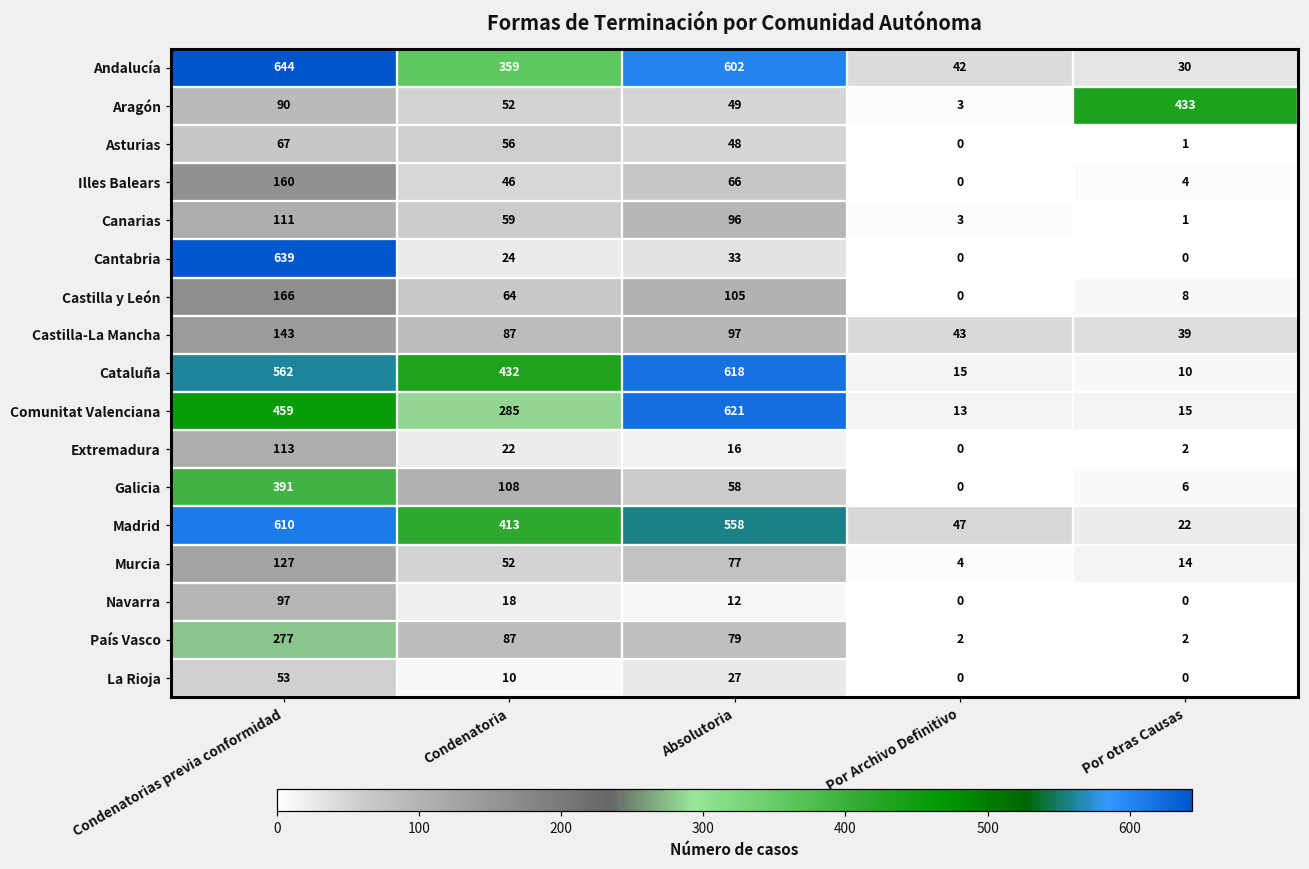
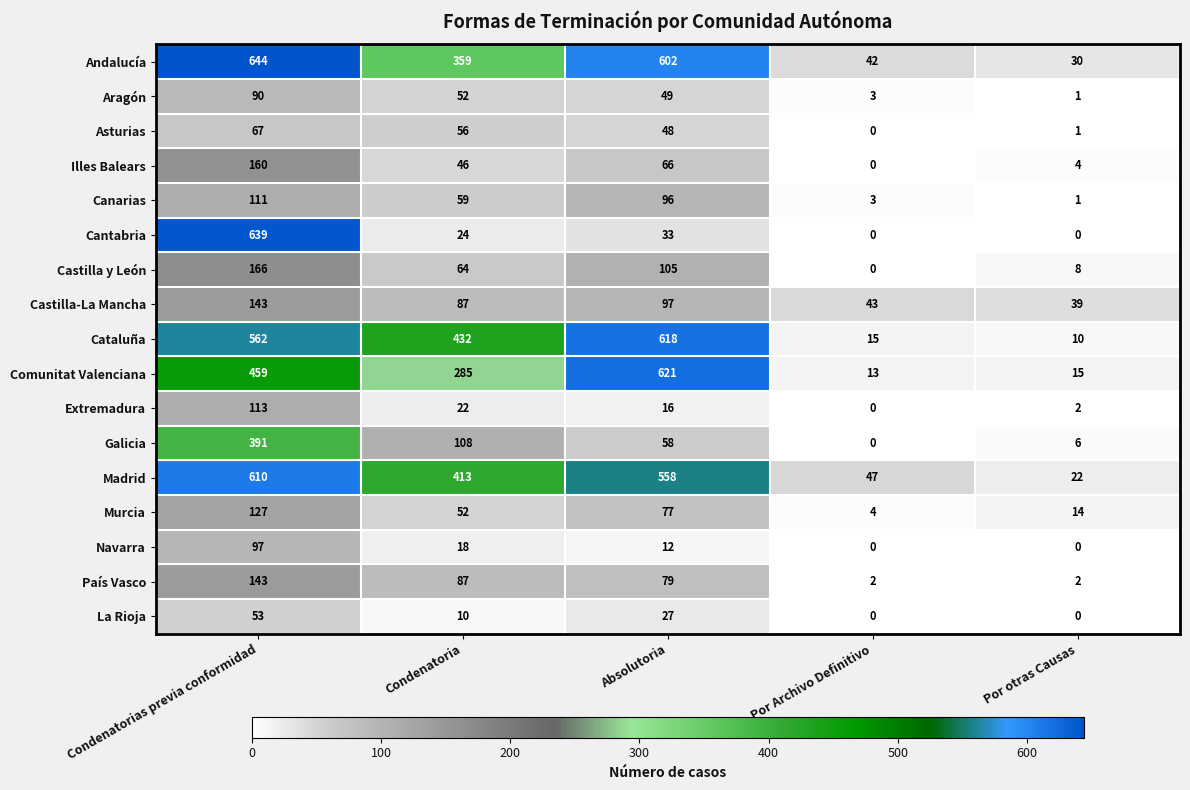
Aragón, Por otras Causas: 433 -> 1
País Vasco, Condenatorias previa conformidad: 277 -> 143
